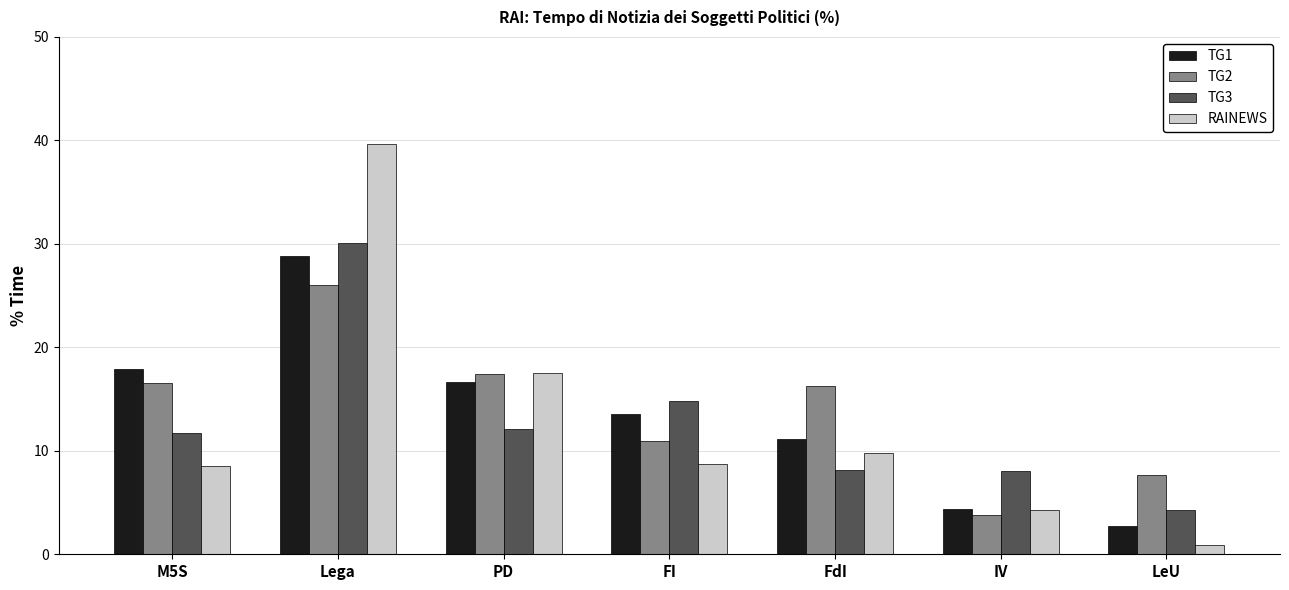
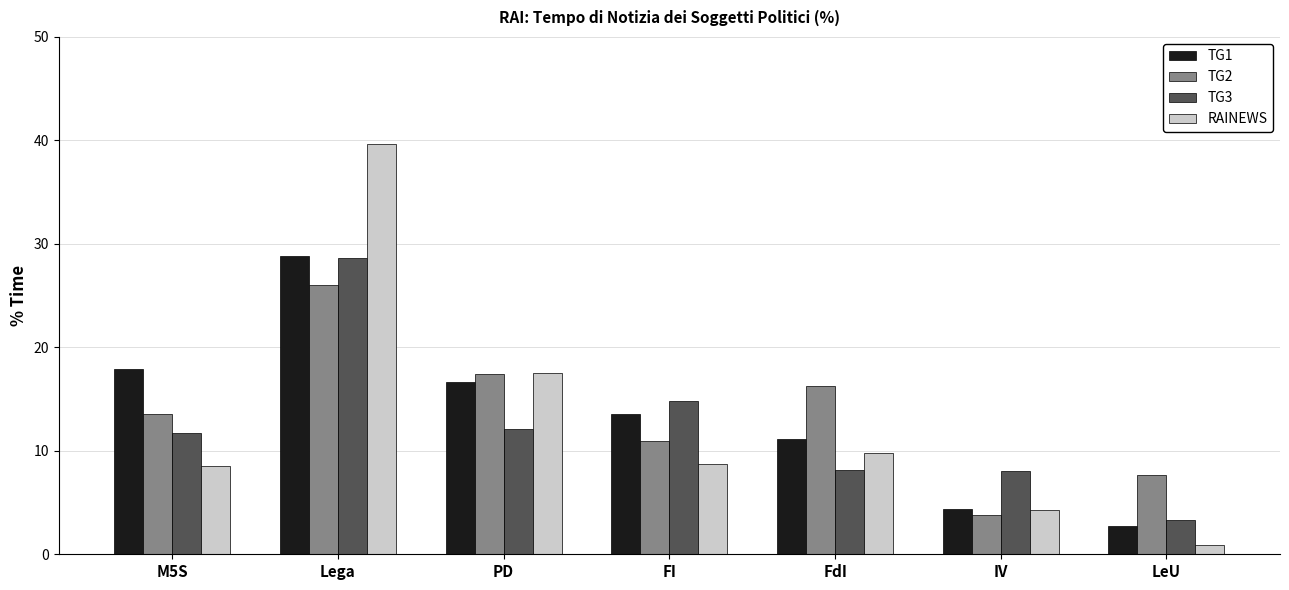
TG2, M5S: 16.5 -> 13.6
TG3, Lega: 30.1 -> 28.6
TG3, LeU: 4.3 -> 3.3
